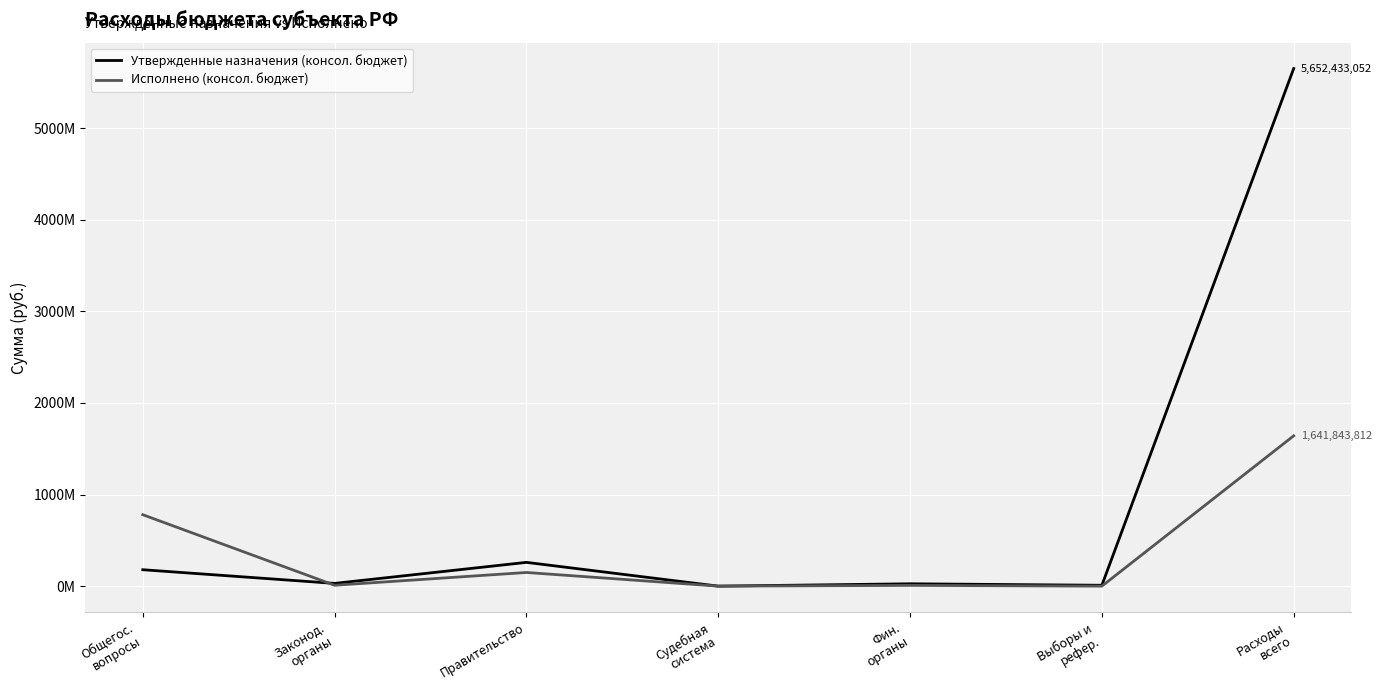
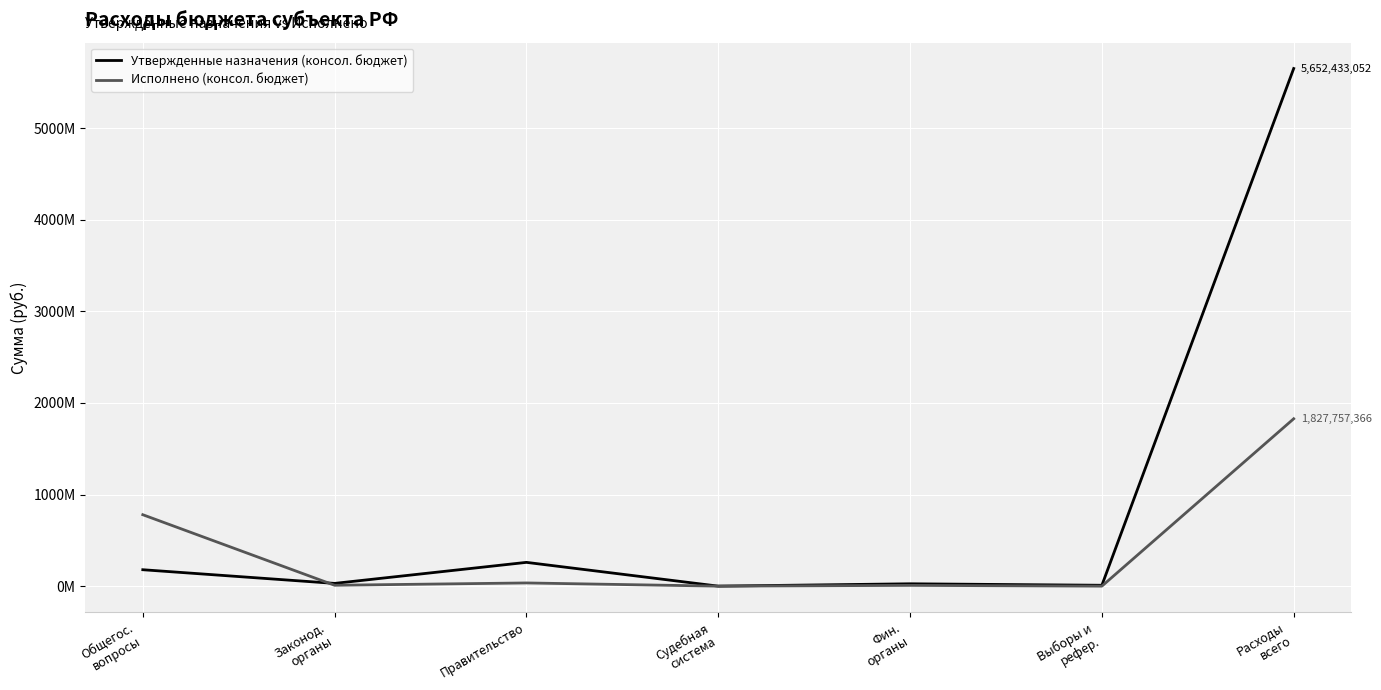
Исполнено (консол. бюджет), Правительство: 100000000 -> 0
Исполнено (консол. бюджет), Расходы всего: 1,641,843,812 -> 1,827,757,366
